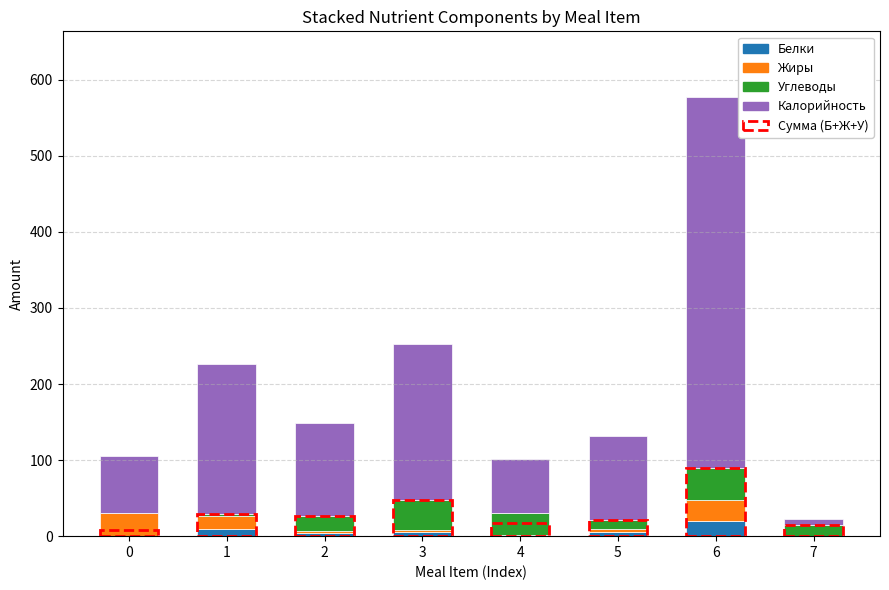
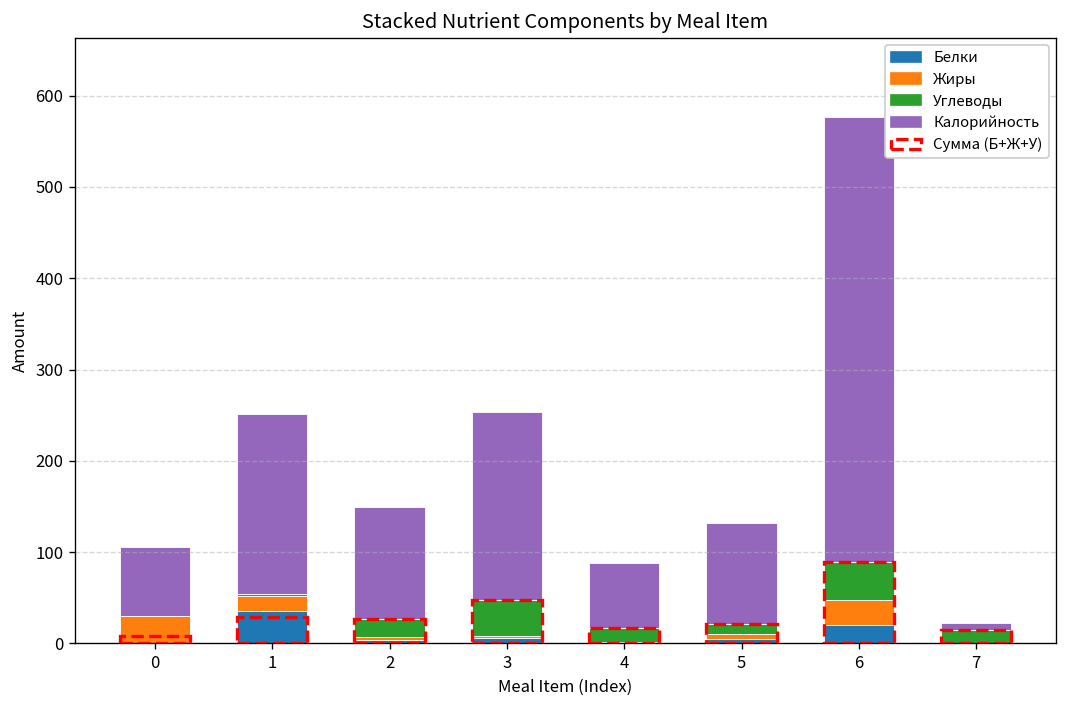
Белки, 1: 10 -> 40
Углеводы, 4: 30 -> 20
